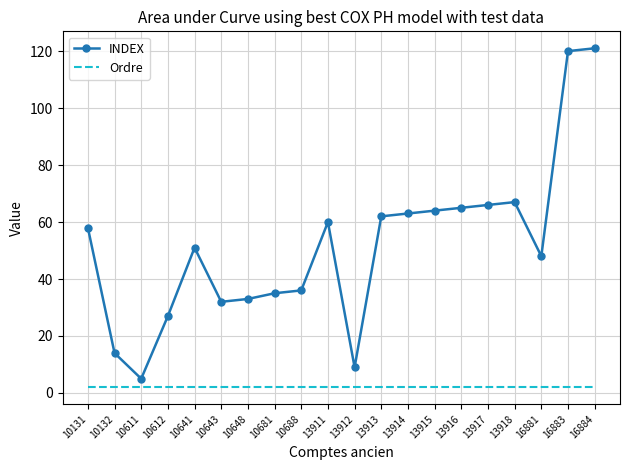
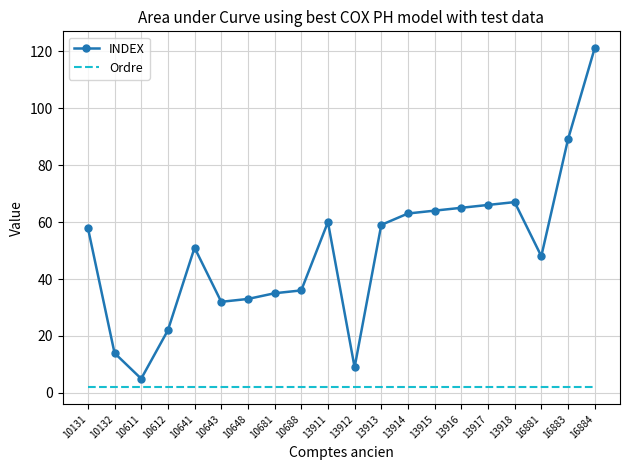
INDEX, 10612: 27 -> 22
INDEX, 13913: 62 -> 59
INDEX, 16883: 120 -> 89
